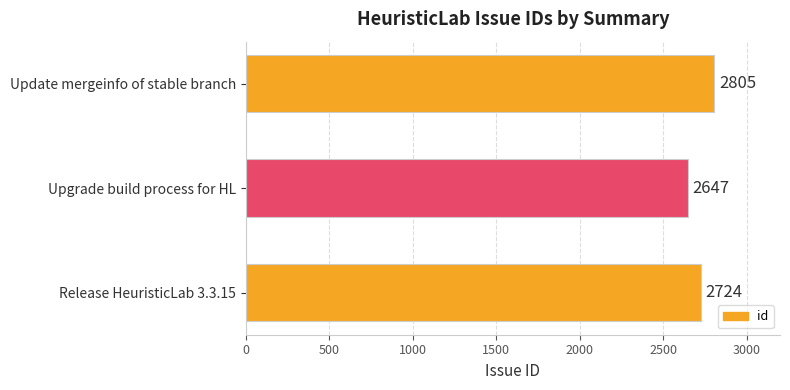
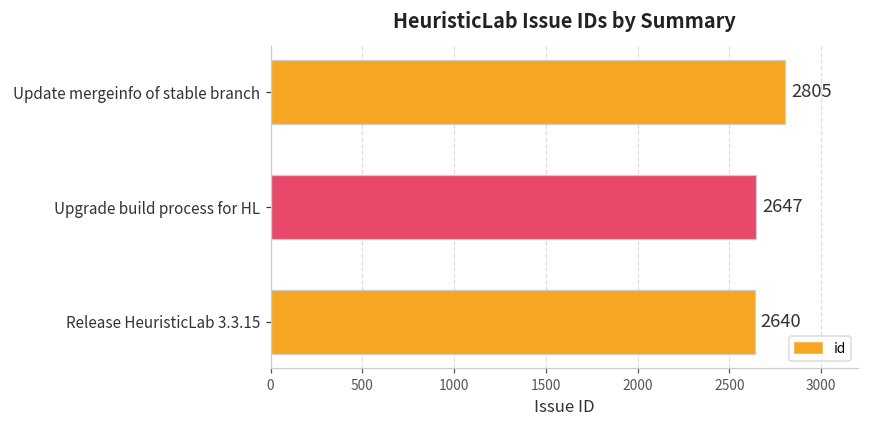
Release HeuristicLab 3.3.15: 2724 -> 2640
